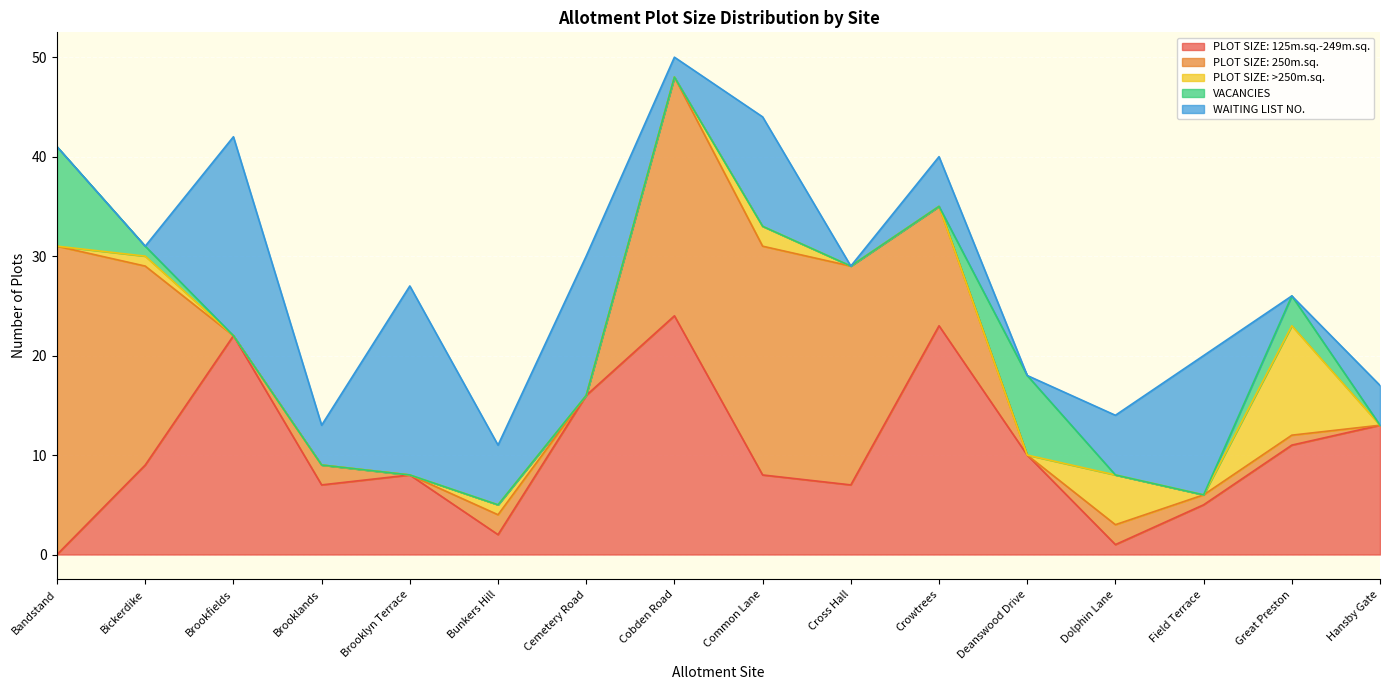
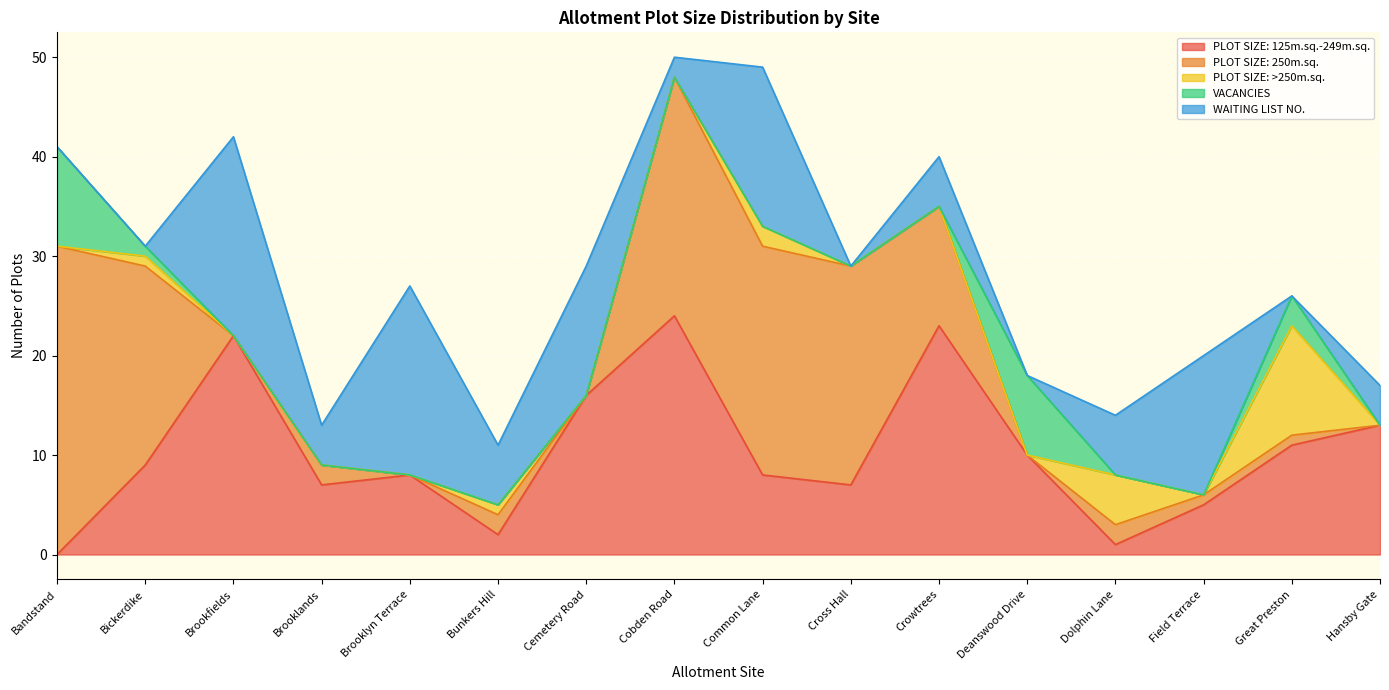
WAITING LIST NO., Cemetery Road: 14 -> 13
WAITING LIST NO., Common Lane: 11 -> 16
